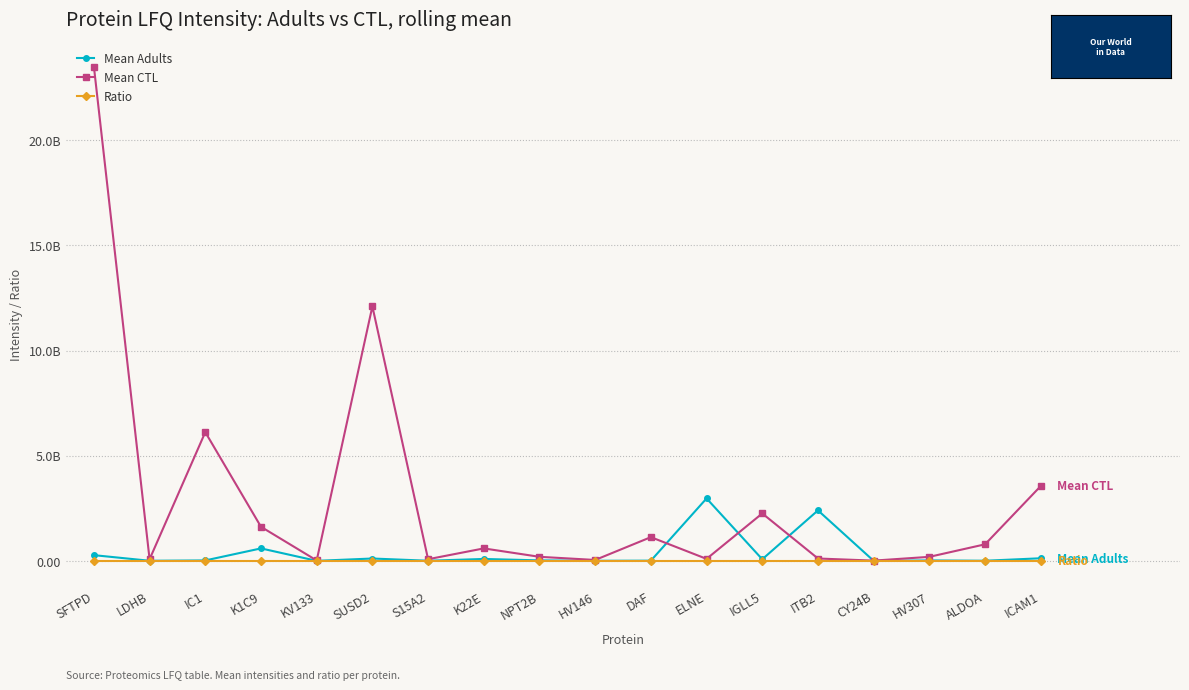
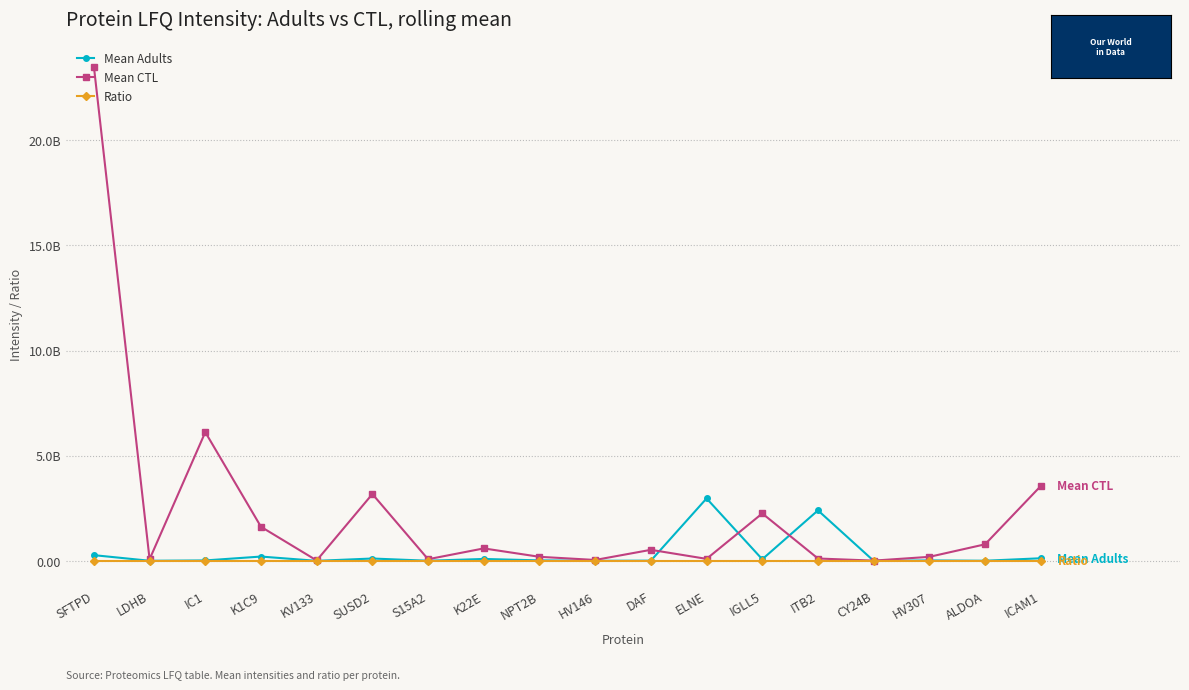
Mean Adults, K1C9: 600000000 -> 200000000
Mean CTL, SUSD2: 12100000000 -> 3200000000
Mean CTL, DAF: 1100000000 -> 500000000
